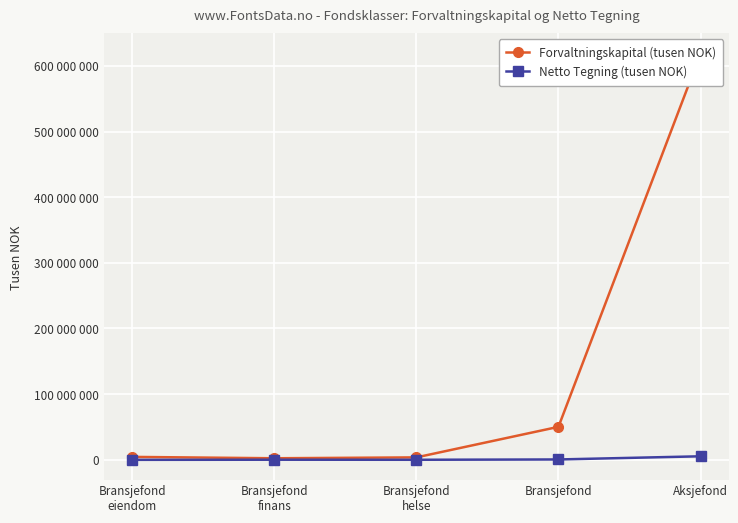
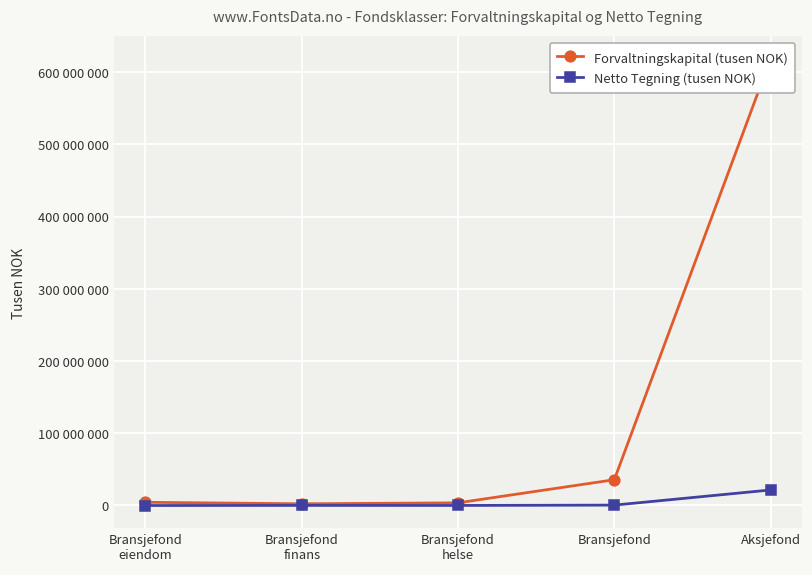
Forvaltningskapital (tusen NOK), Bransjefond: 50000000 -> 40000000
Netto Tegning (tusen NOK), Aksjefond: 10000000 -> 20000000
